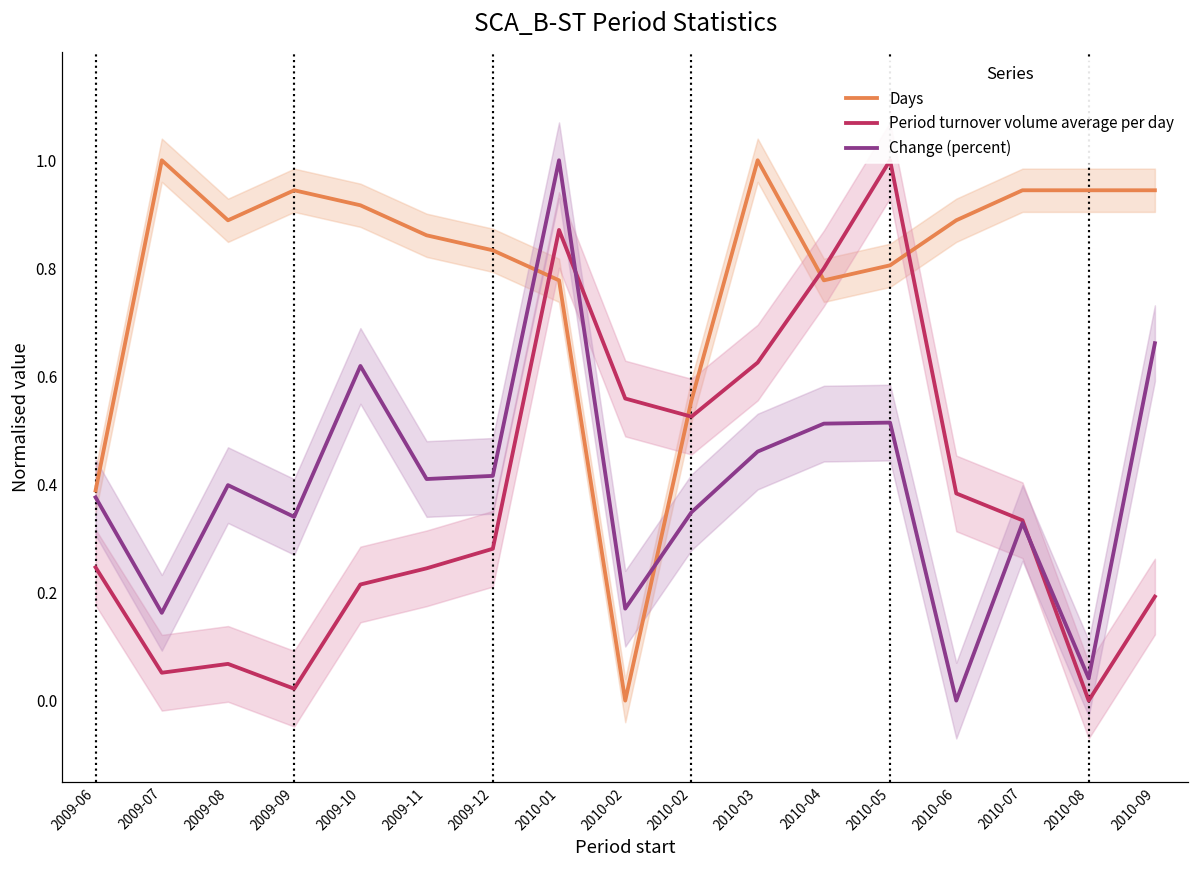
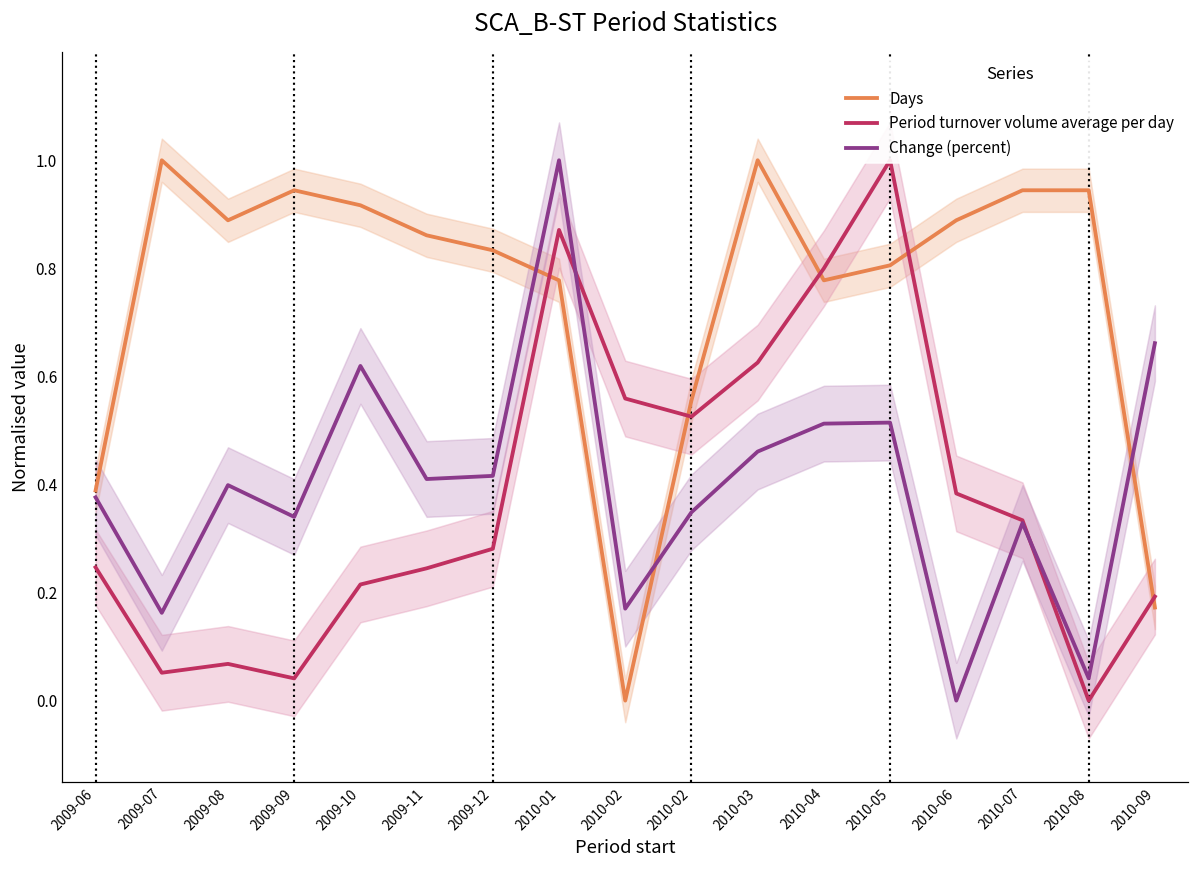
Period turnover volume average per day, 2009-09: 0.02 -> 0.04
Days, 2010-09: 0.94 -> 0.17
